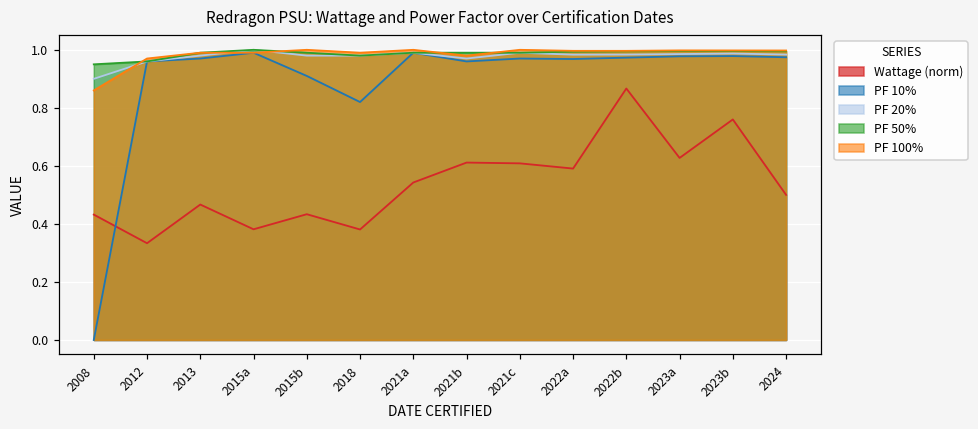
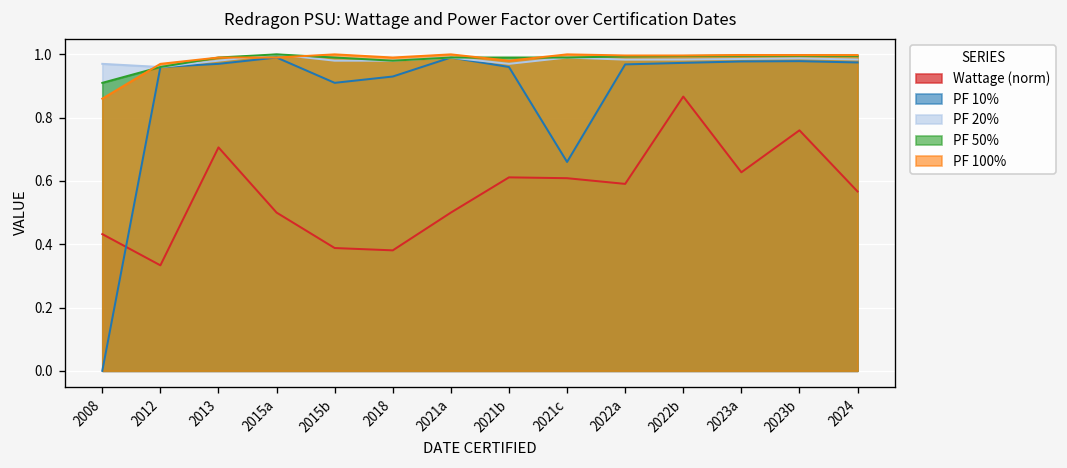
PF 20%, 2008: 0.90 -> 0.97
PF 50%, 2008: 0.95 -> 0.91
Wattage (norm), 2013: 0.47 -> 0.71
Wattage (norm), 2015a: 0.38 -> 0.50
Wattage (norm), 2015b: 0.43 -> 0.39
PF 10%, 2018: 0.82 -> 0.93
Wattage (norm), 2021a: 0.54 -> 0.50
PF 10%, 2021c: 0.97 -> 0.66
Wattage (norm), 2024: 0.50 -> 0.57
